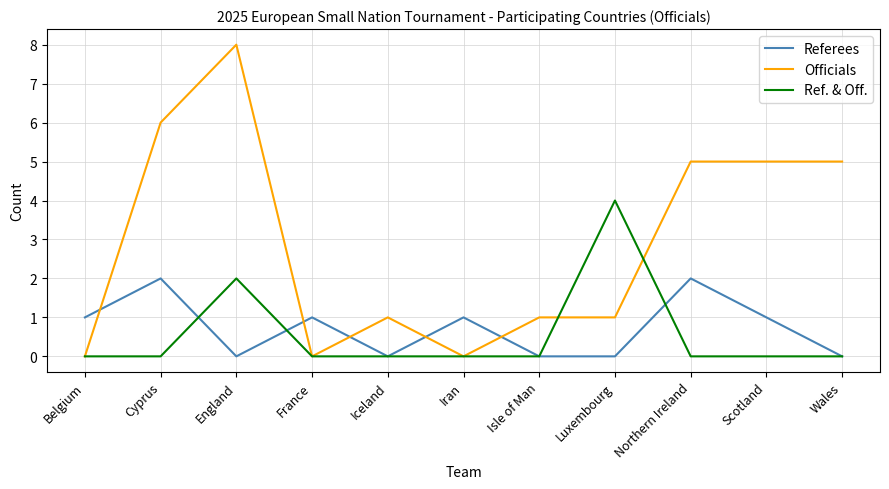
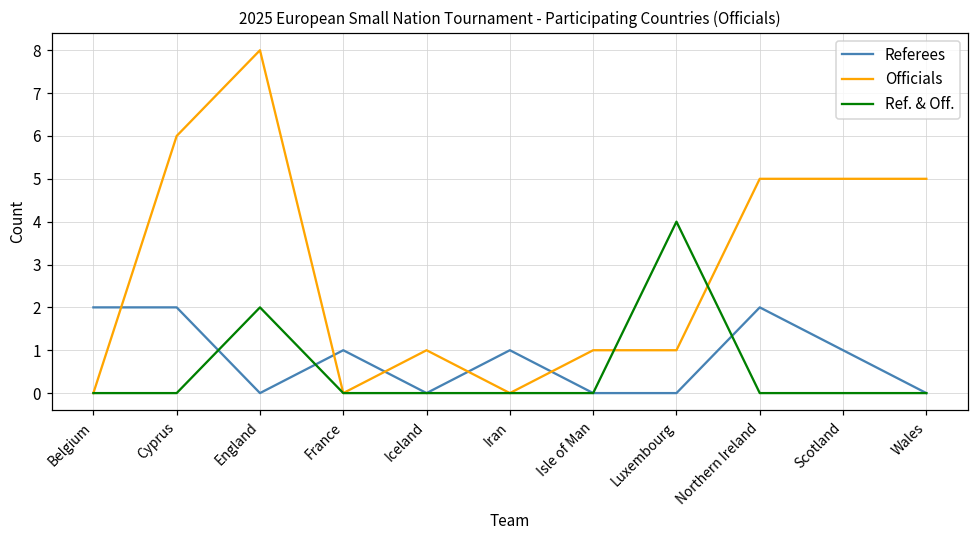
Referees, Belgium: 1 -> 2
